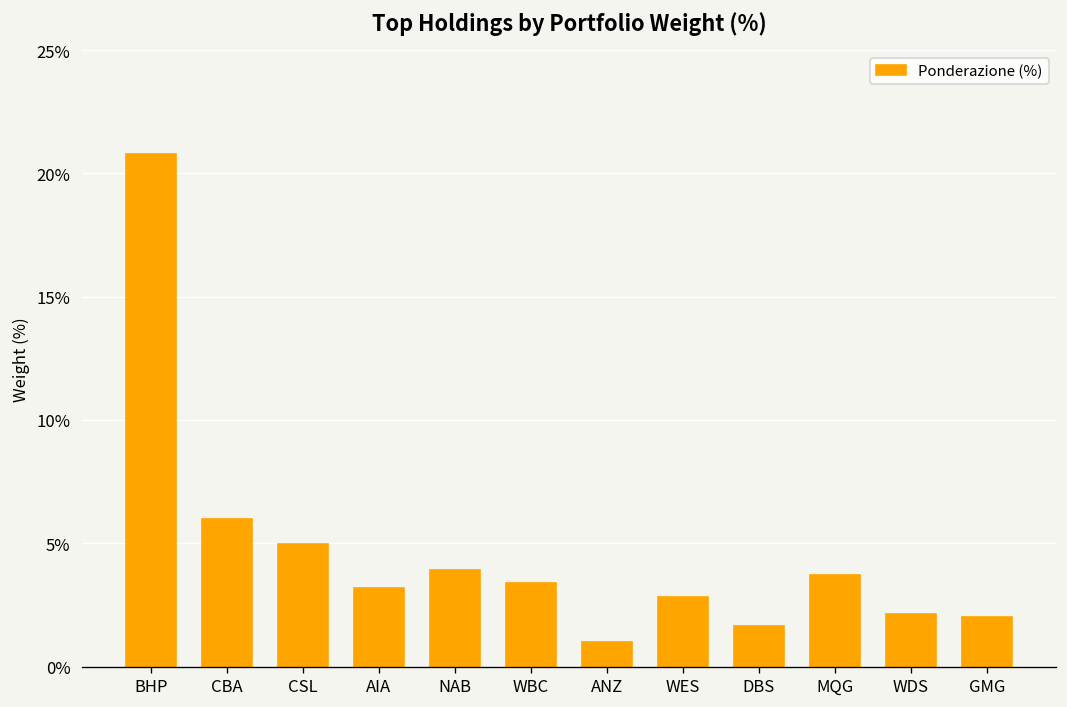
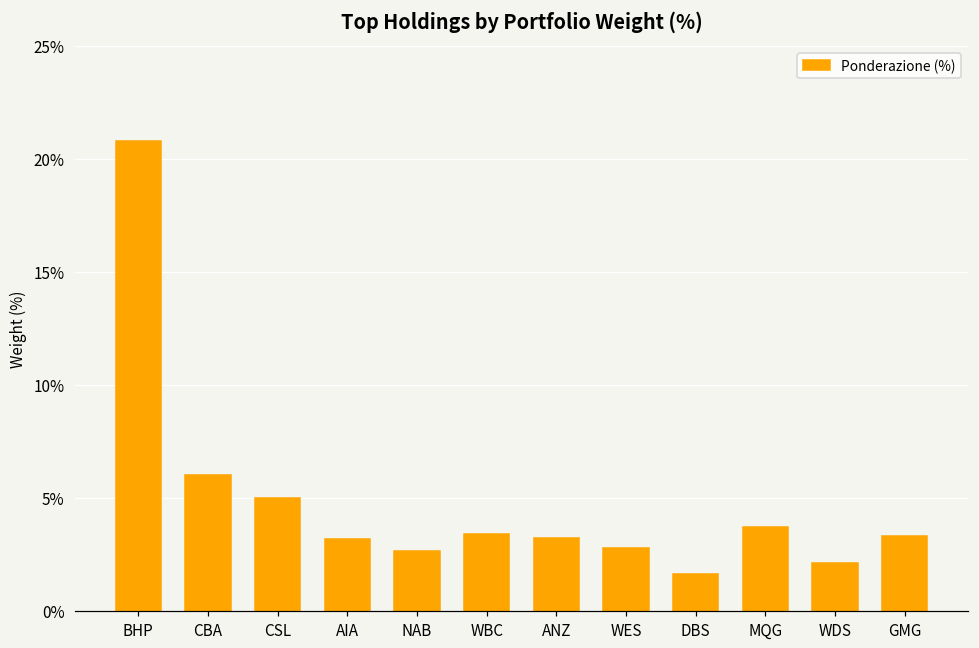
NAB: 3.9% -> 2.6%
ANZ: 1.0% -> 3.2%
GMG: 2.0% -> 3.3%
